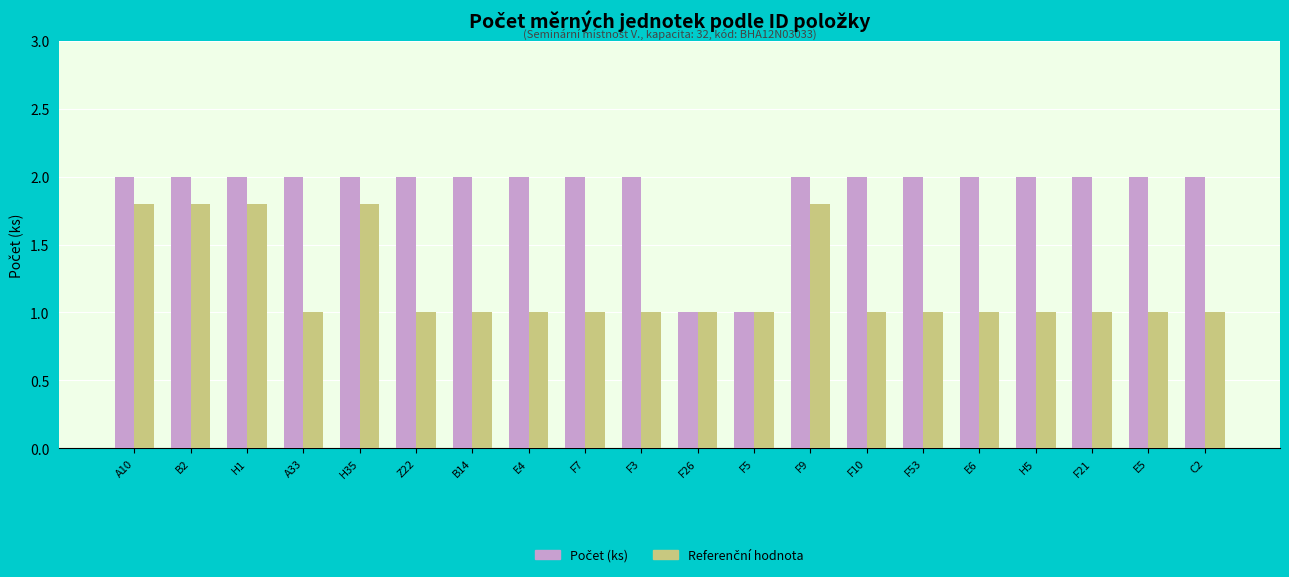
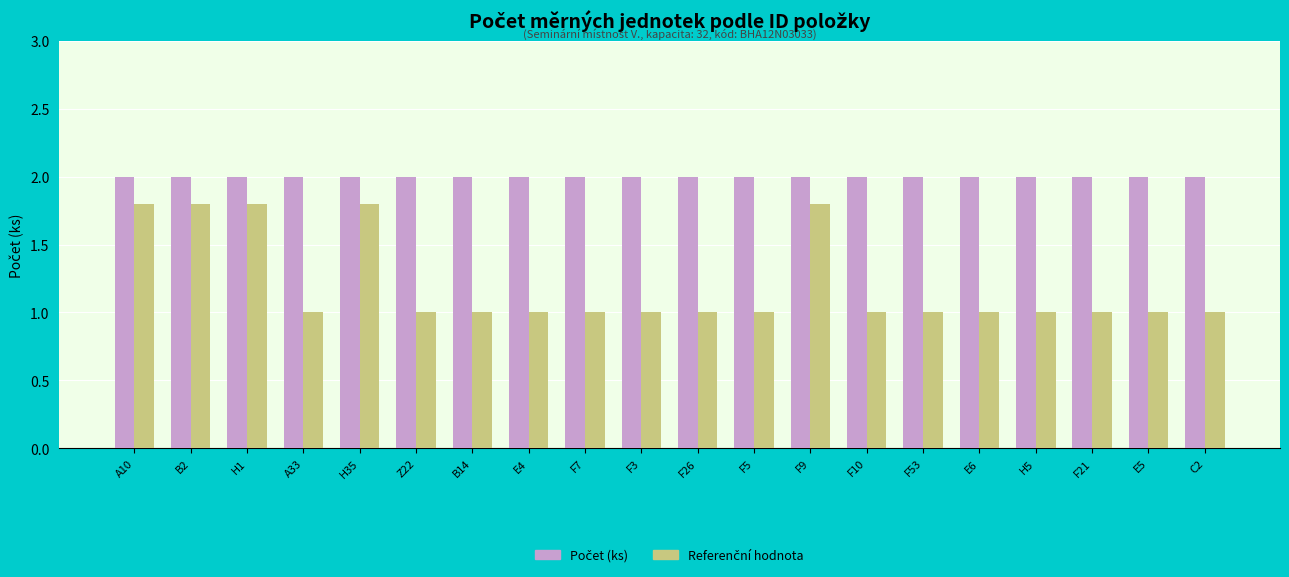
Počet (ks), F26: 1 -> 2
Počet (ks), F5: 1 -> 2
